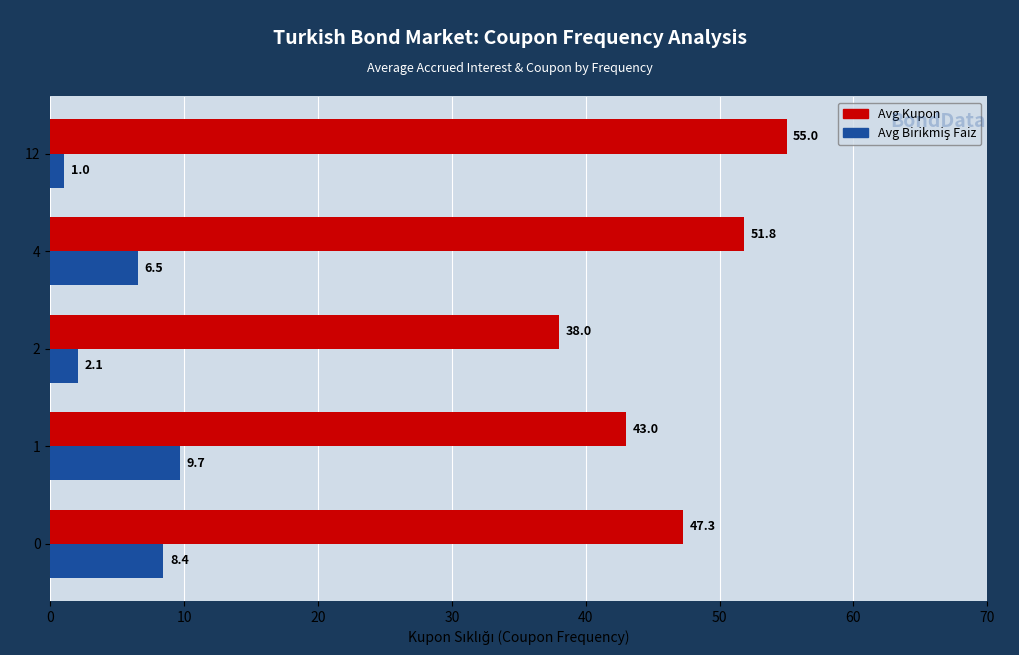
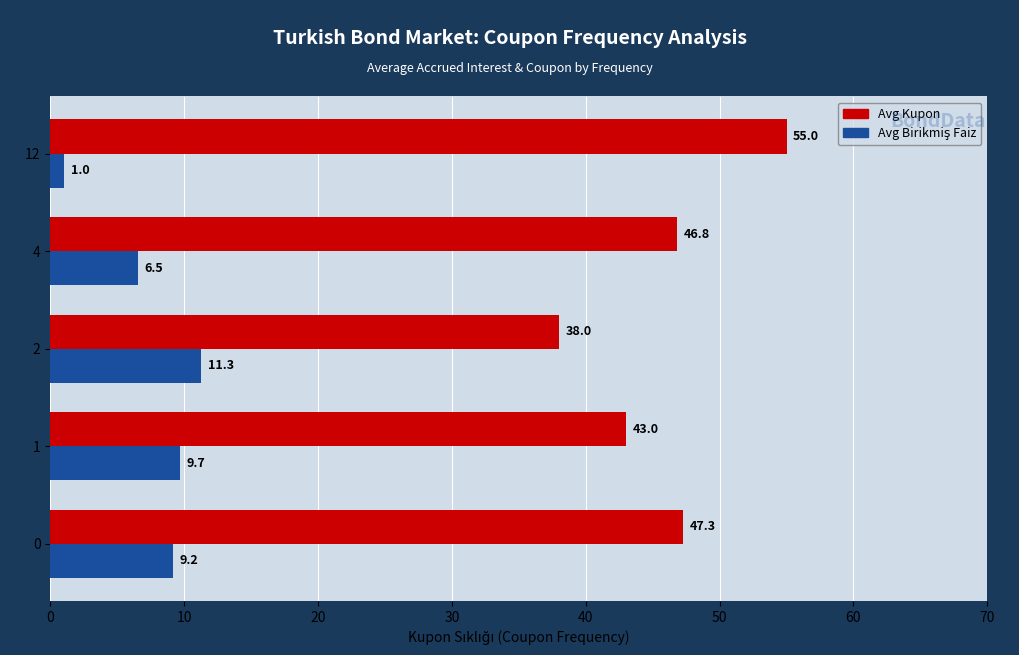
Avg Kupon, 4: 51.8 -> 46.8
Avg Birikmiş Faiz, 2: 2.1 -> 11.3
Avg Birikmiş Faiz, 0: 8.4 -> 9.2
